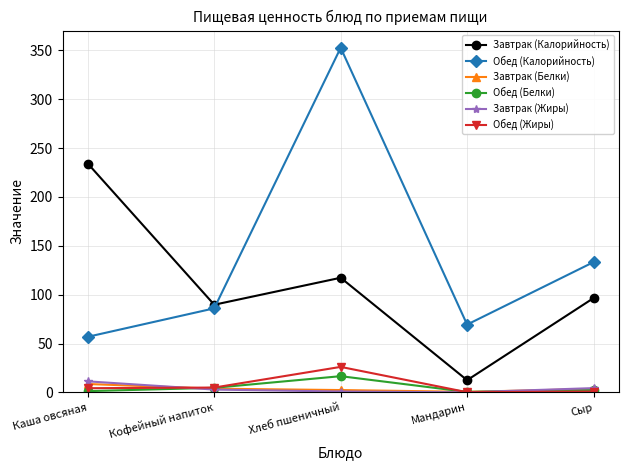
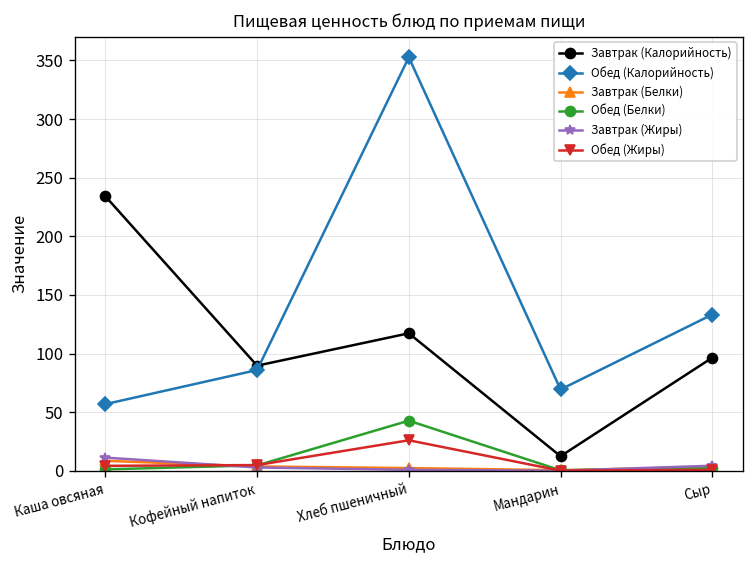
Обед (Белки), Хлеб пшеничный: 20 -> 40
